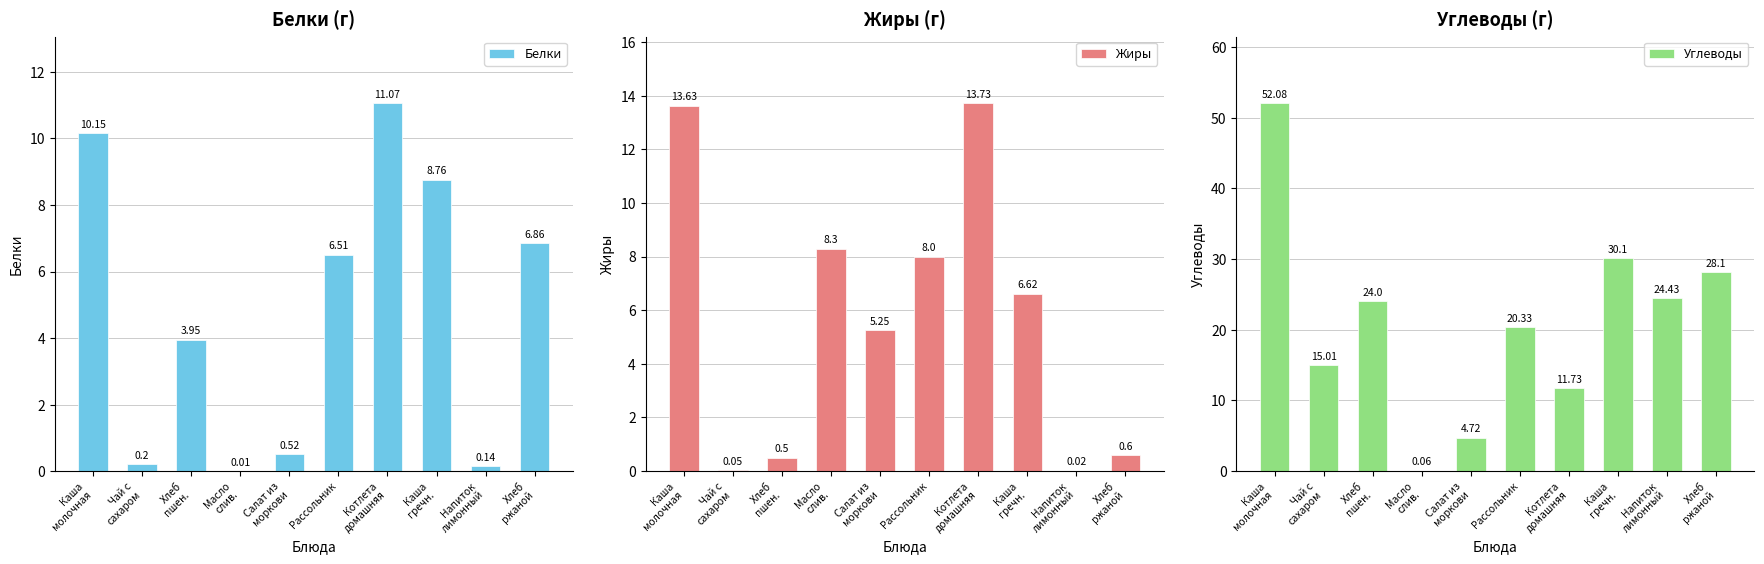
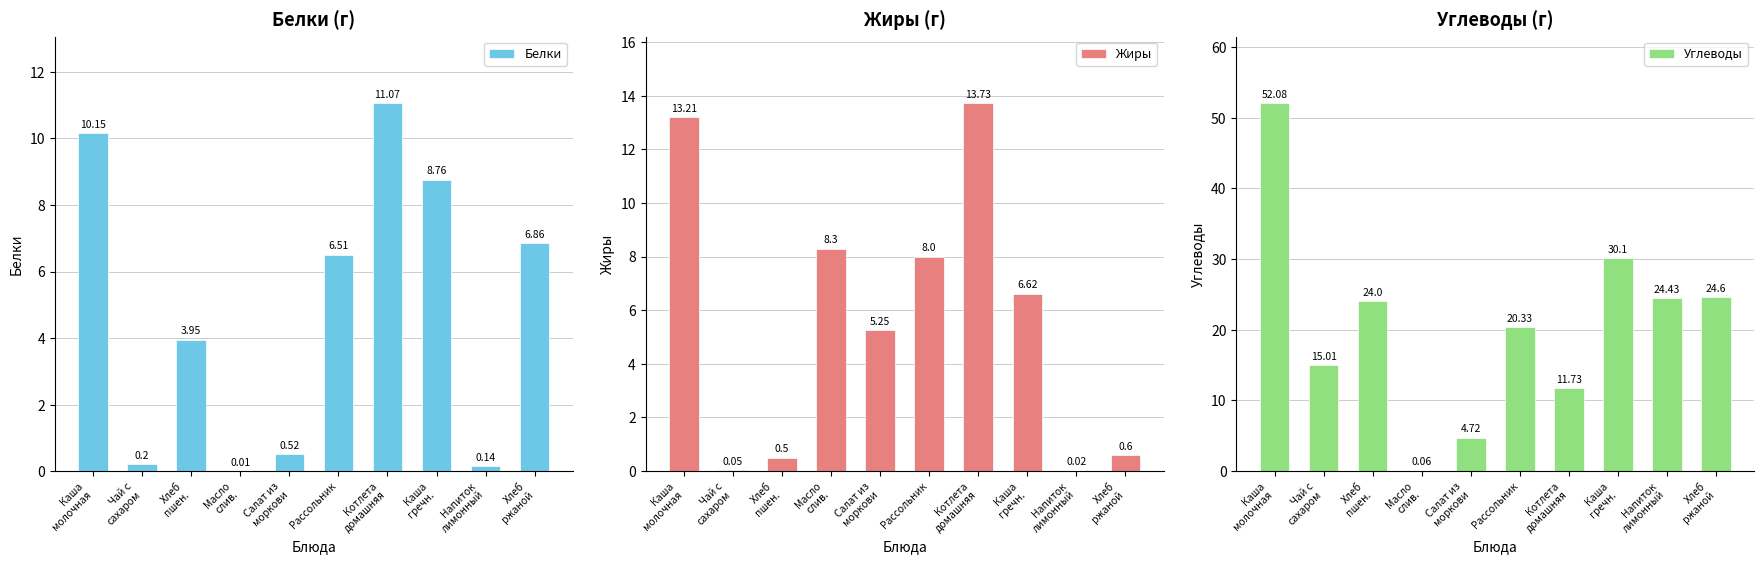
Жиры (г), Каша молочная: 13.63 -> 13.21
Углеводы (г), Хлеб ржаной: 28.1 -> 24.6
